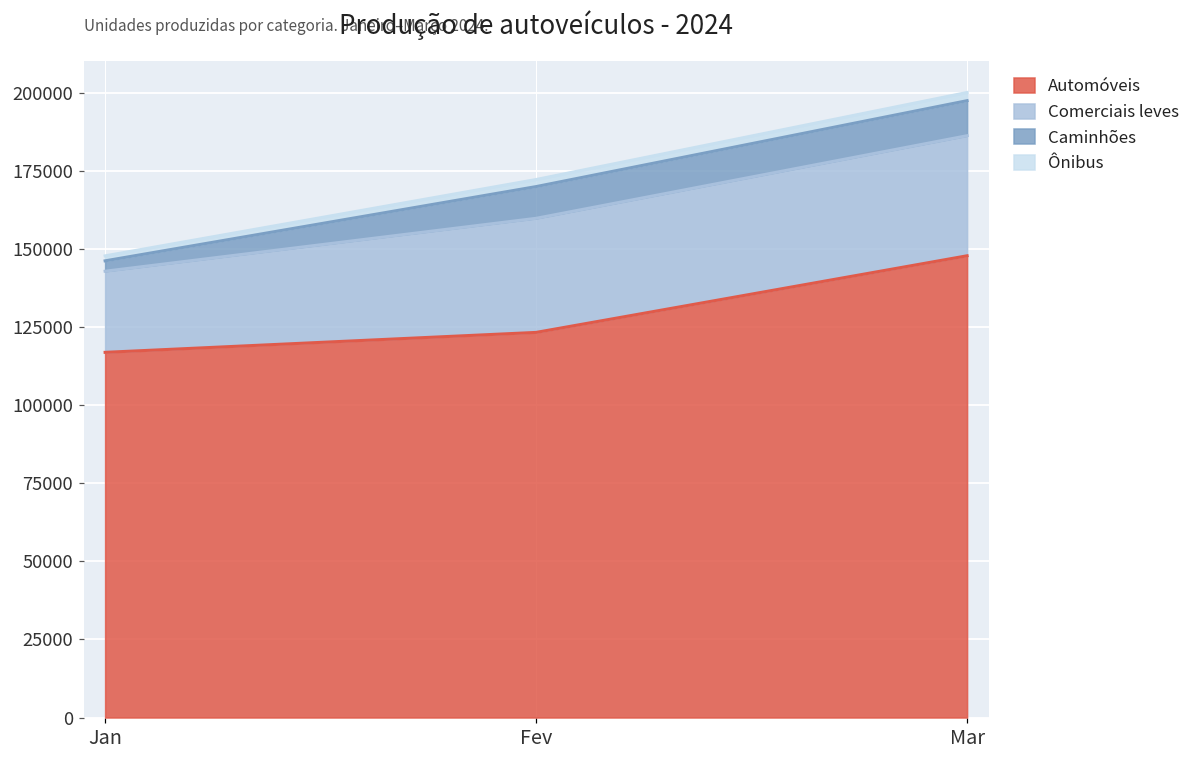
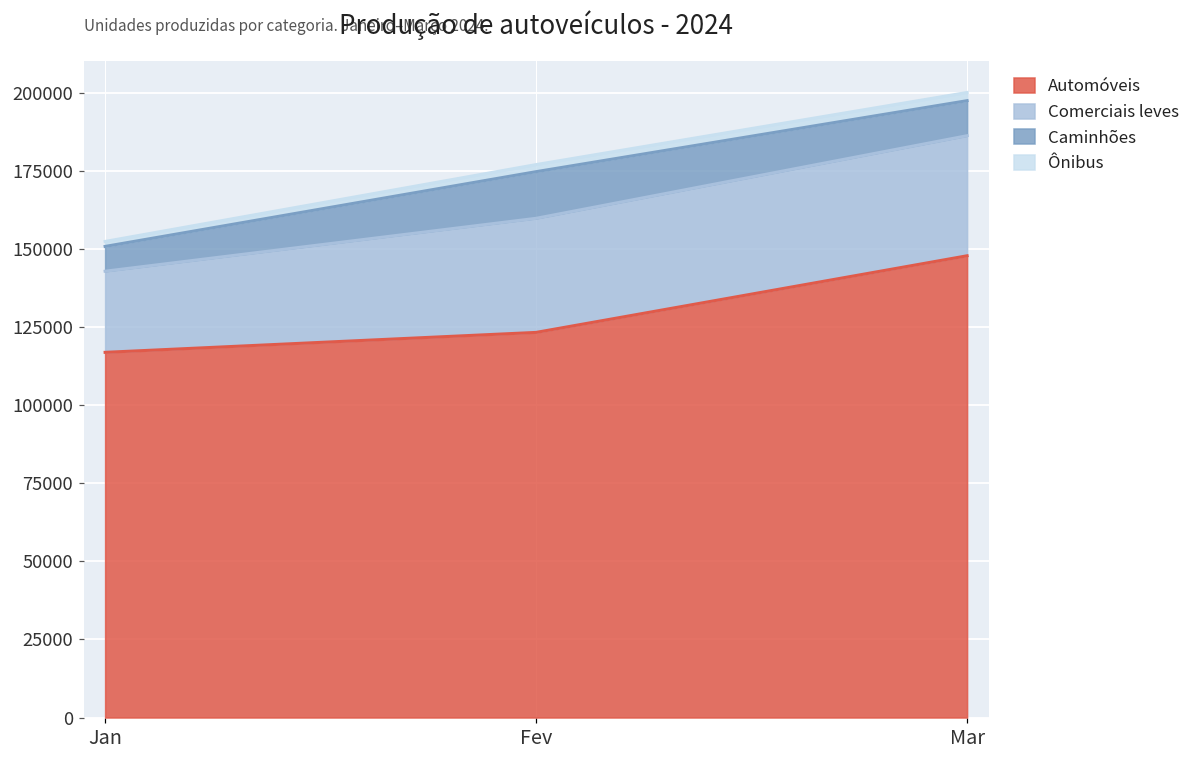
Caminhões, Jan: 3000 -> 8000
Caminhões, Fev: 10000 -> 15000
